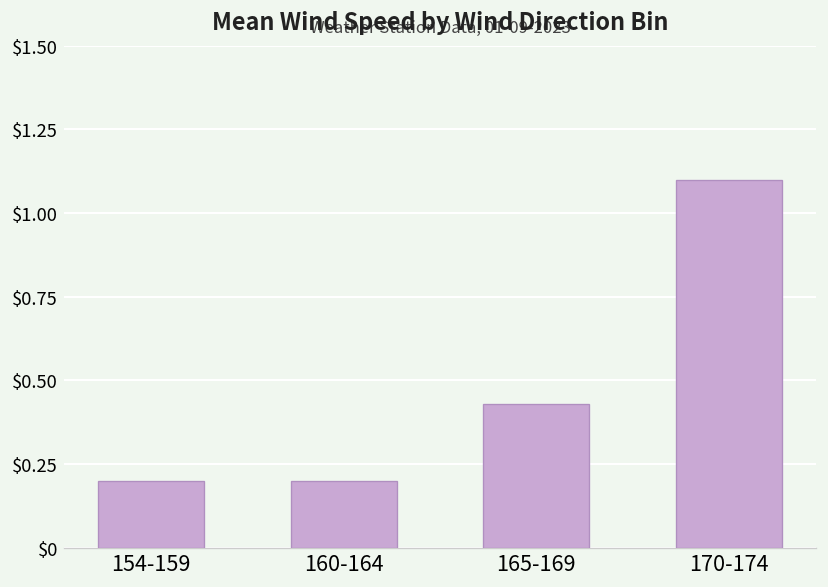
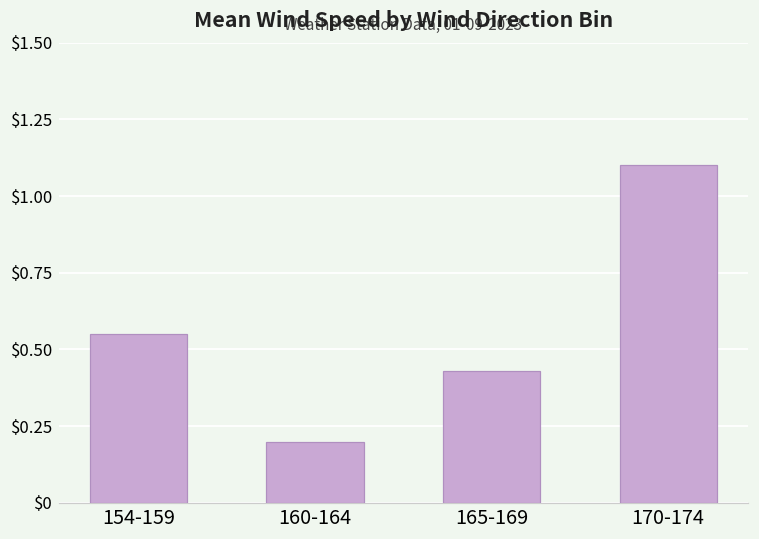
154-159: $0.20 -> $0.55
